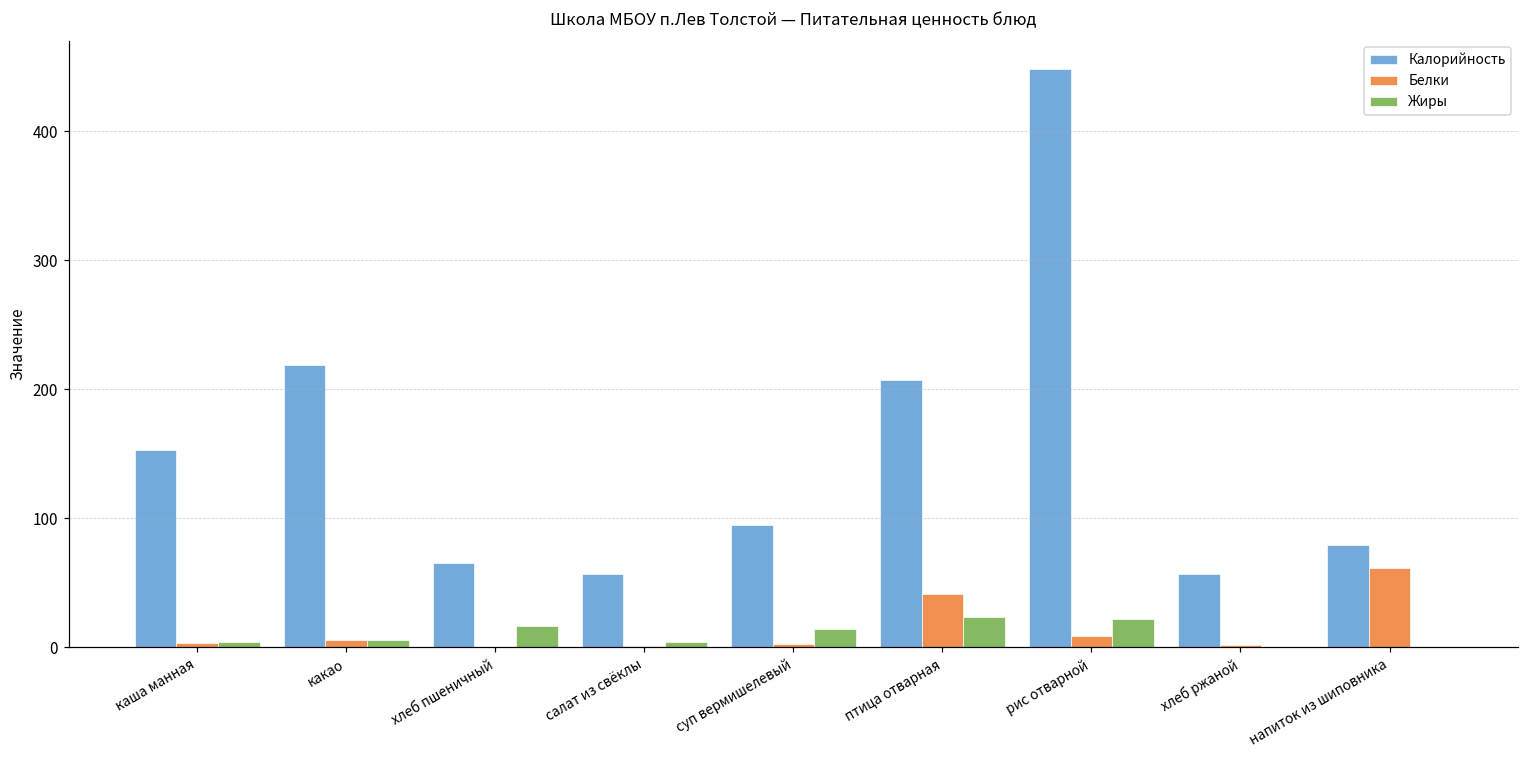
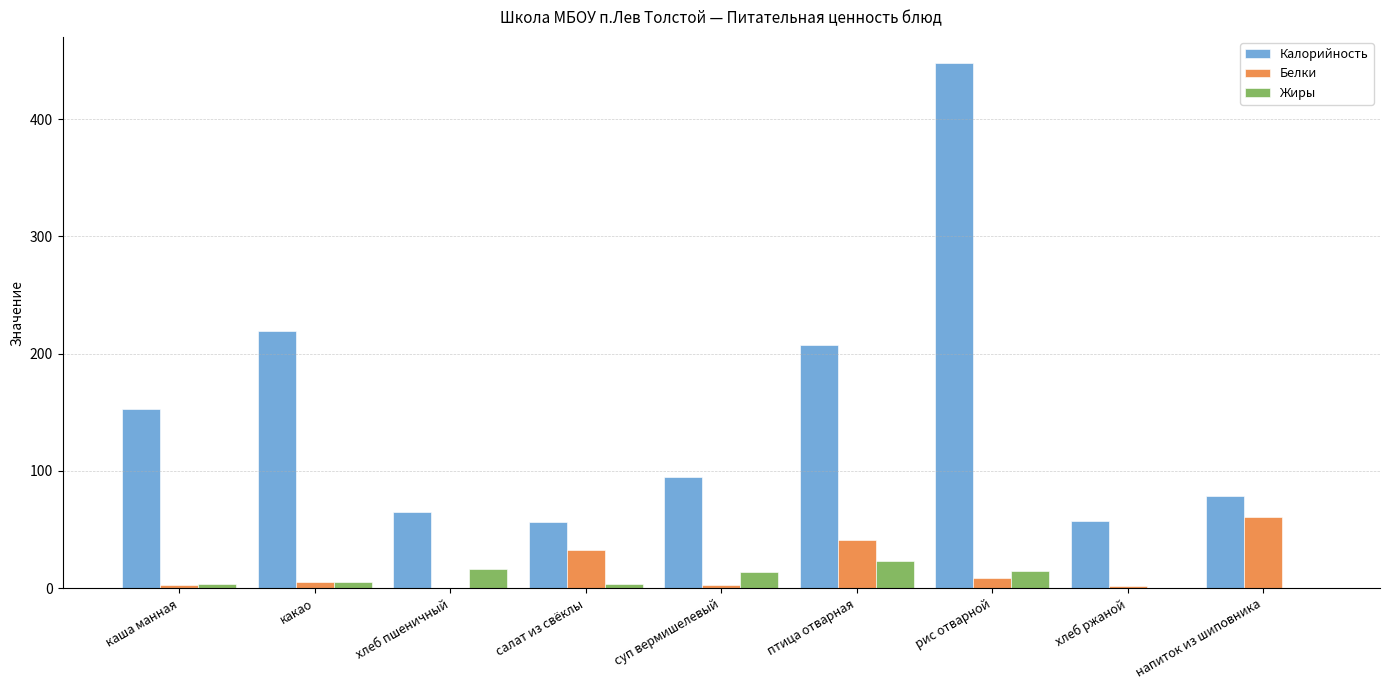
Белки, салат из свёклы: 1 -> 33
Жиры, рис отварной: 22 -> 15
